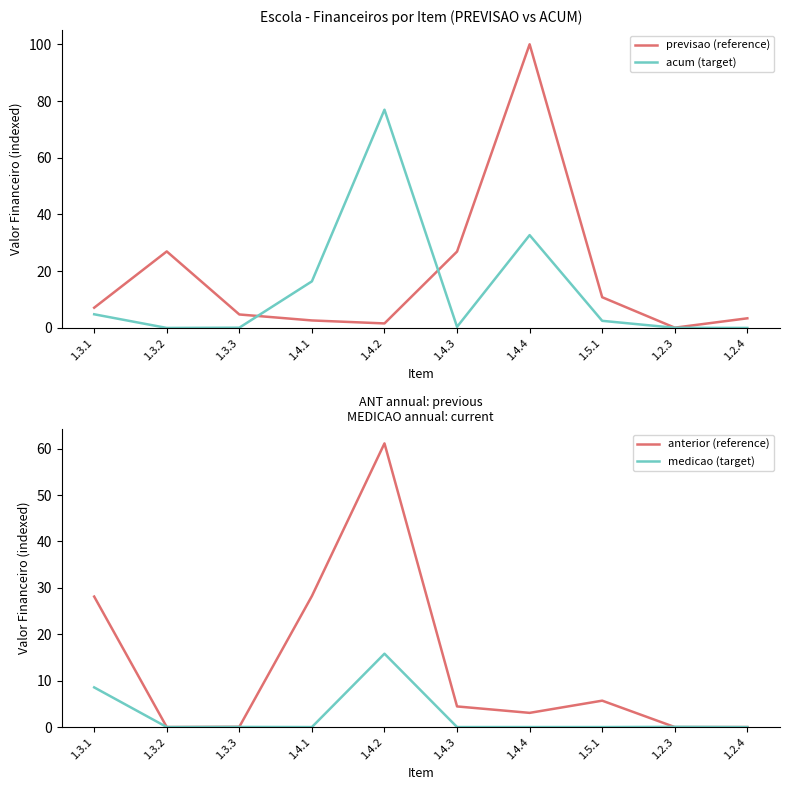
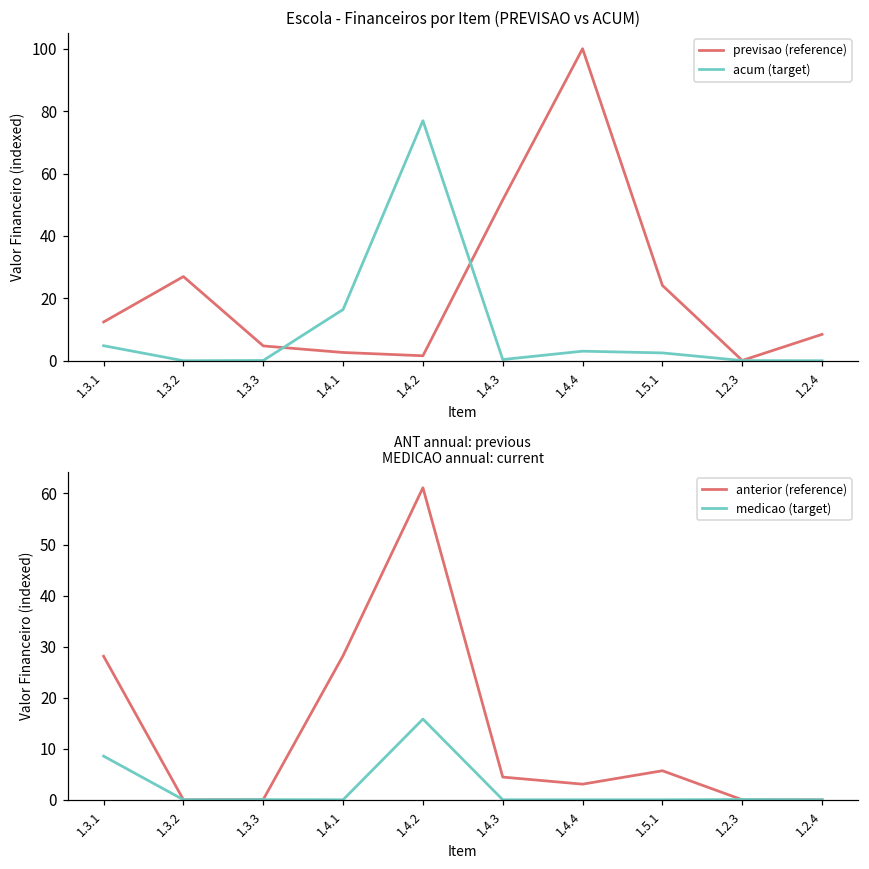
Escola - Financeiros por Item (PREVISAO vs ACUM), previsao (reference), 1.3.1: 7 -> 12
Escola - Financeiros por Item (PREVISAO vs ACUM), previsao (reference), 1.4.3: 27 -> 52
Escola - Financeiros por Item (PREVISAO vs ACUM), acum (target), 1.4.4: 33 -> 3
Escola - Financeiros por Item (PREVISAO vs ACUM), previsao (reference), 1.5.1: 11 -> 24
Escola - Financeiros por Item (PREVISAO vs ACUM), previsao (reference), 1.2.4: 3 -> 8
